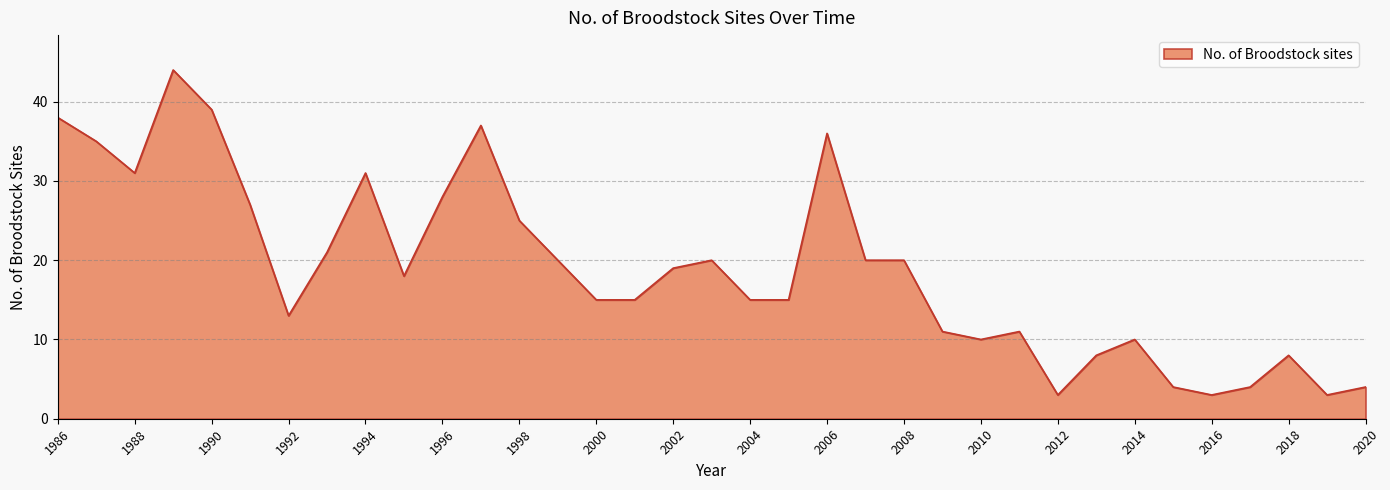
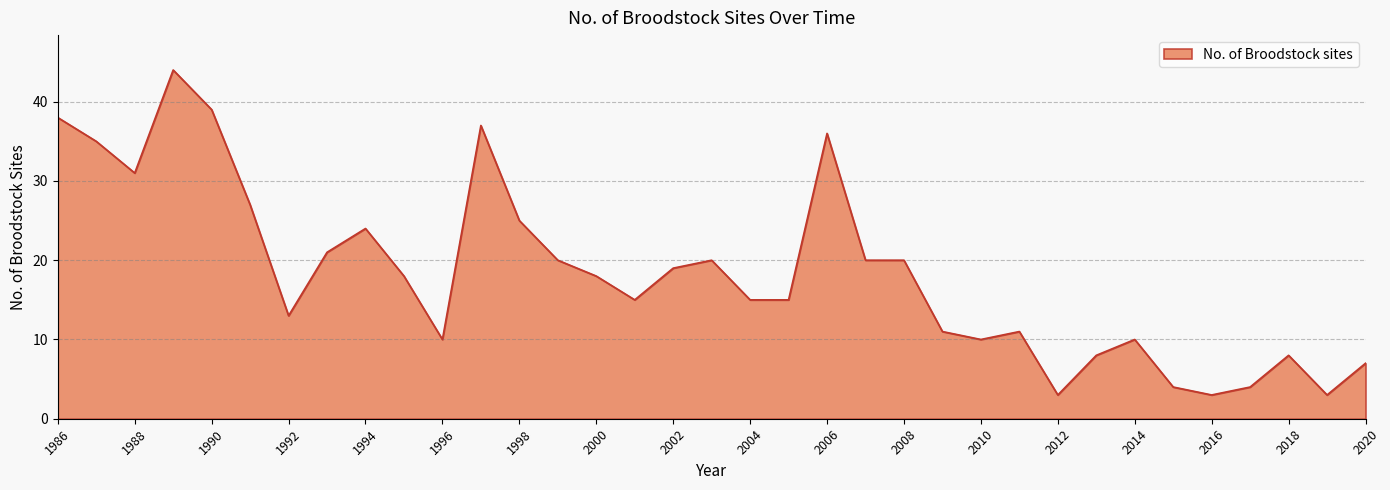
1994: 31 -> 24
1996: 28 -> 10
2000: 15 -> 18
2020: 4 -> 7
